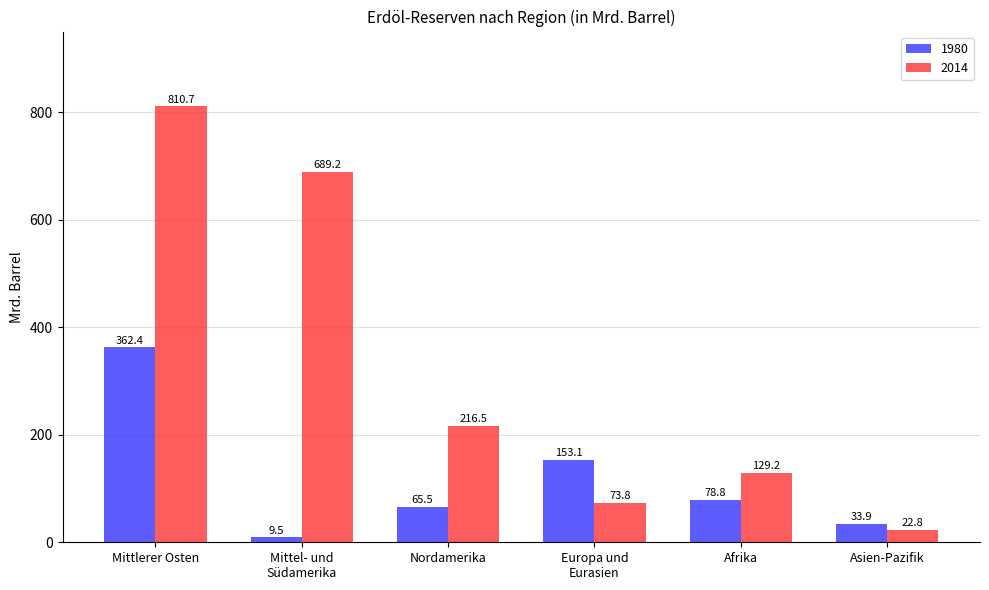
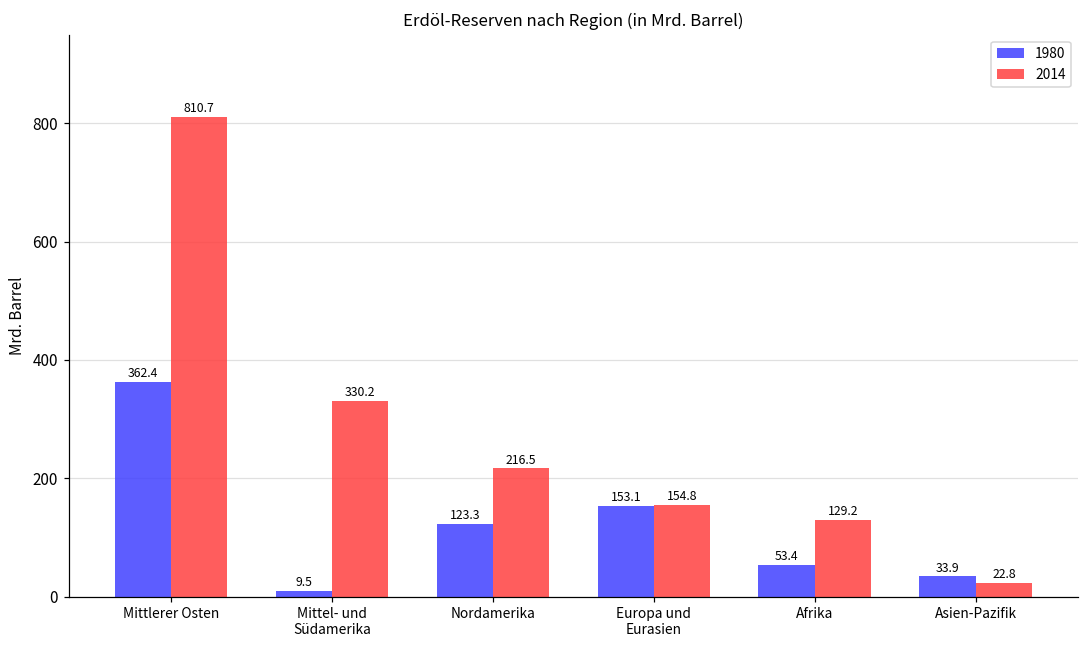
2014, Mittel- und Südamerika: 689.2 -> 330.2
1980, Nordamerika: 65.5 -> 123.3
2014, Europa und Eurasien: 73.8 -> 154.8
1980, Afrika: 78.8 -> 53.4
